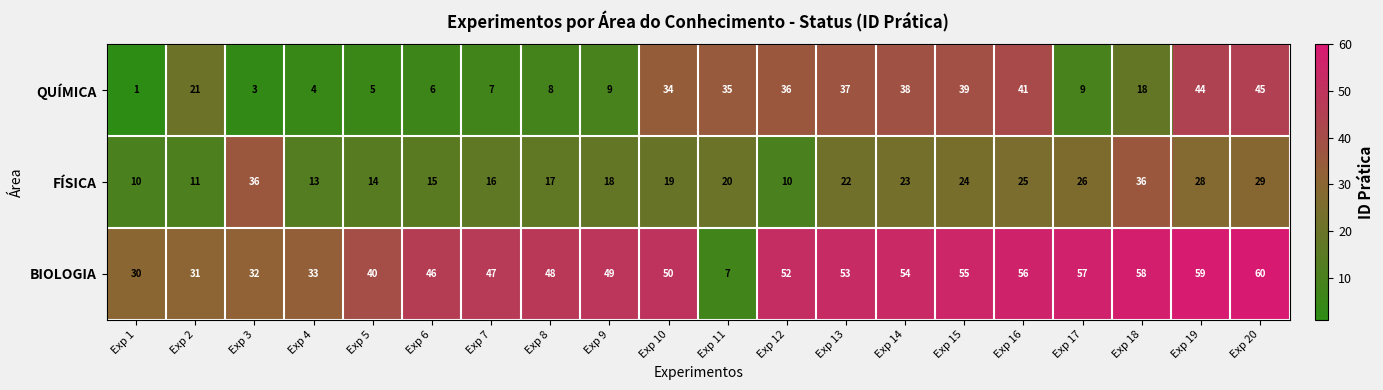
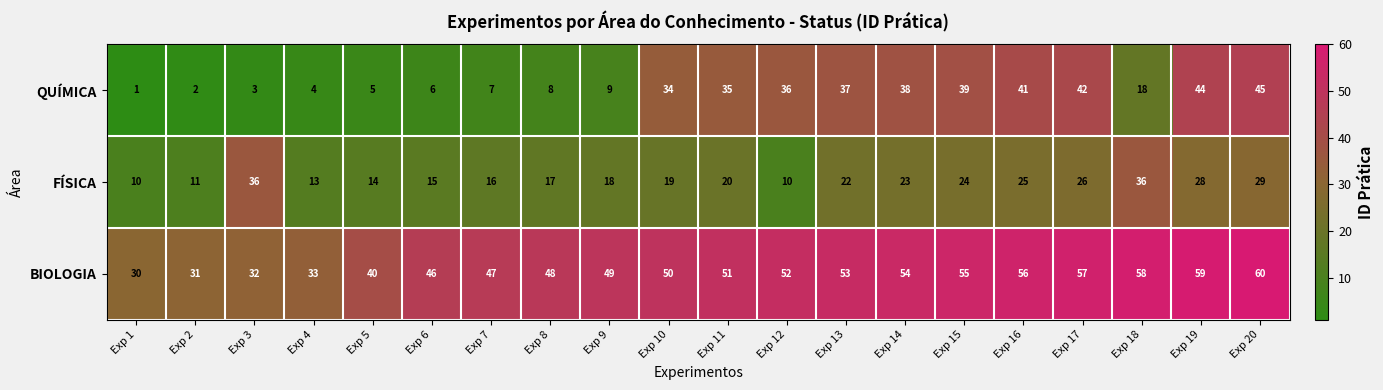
QUÍMICA, Exp 2: 21 -> 2
QUÍMICA, Exp 17: 9 -> 42
BIOLOGIA, Exp 11: 7 -> 51
